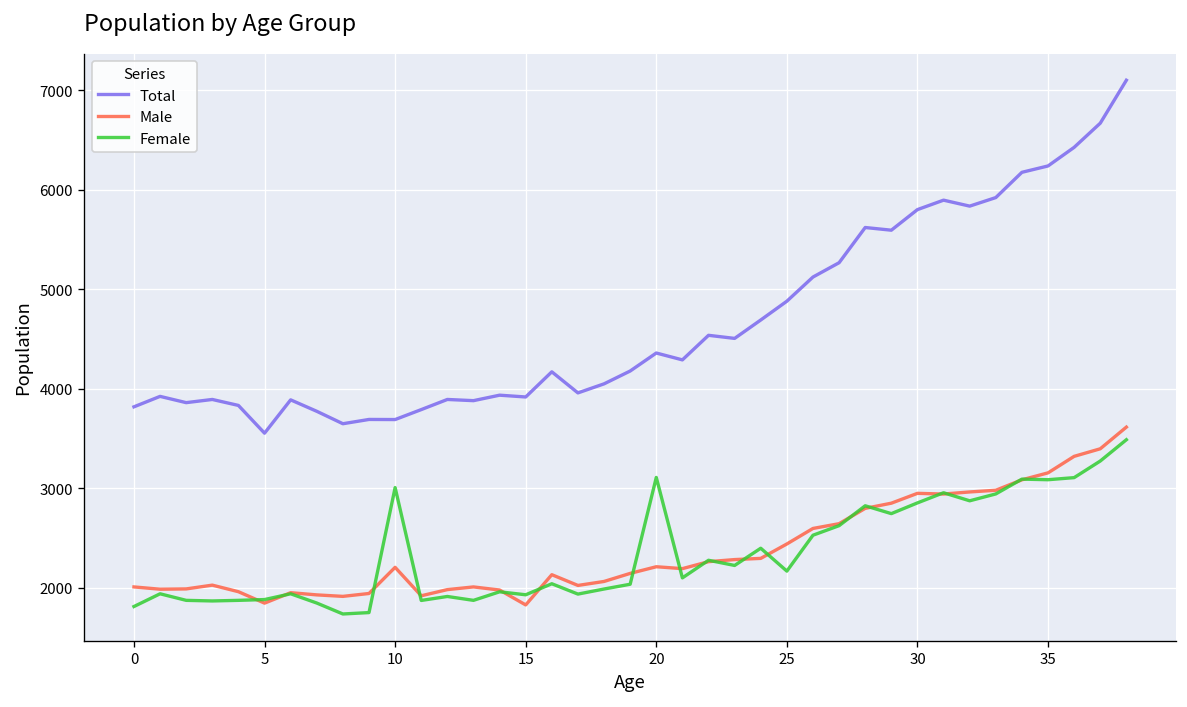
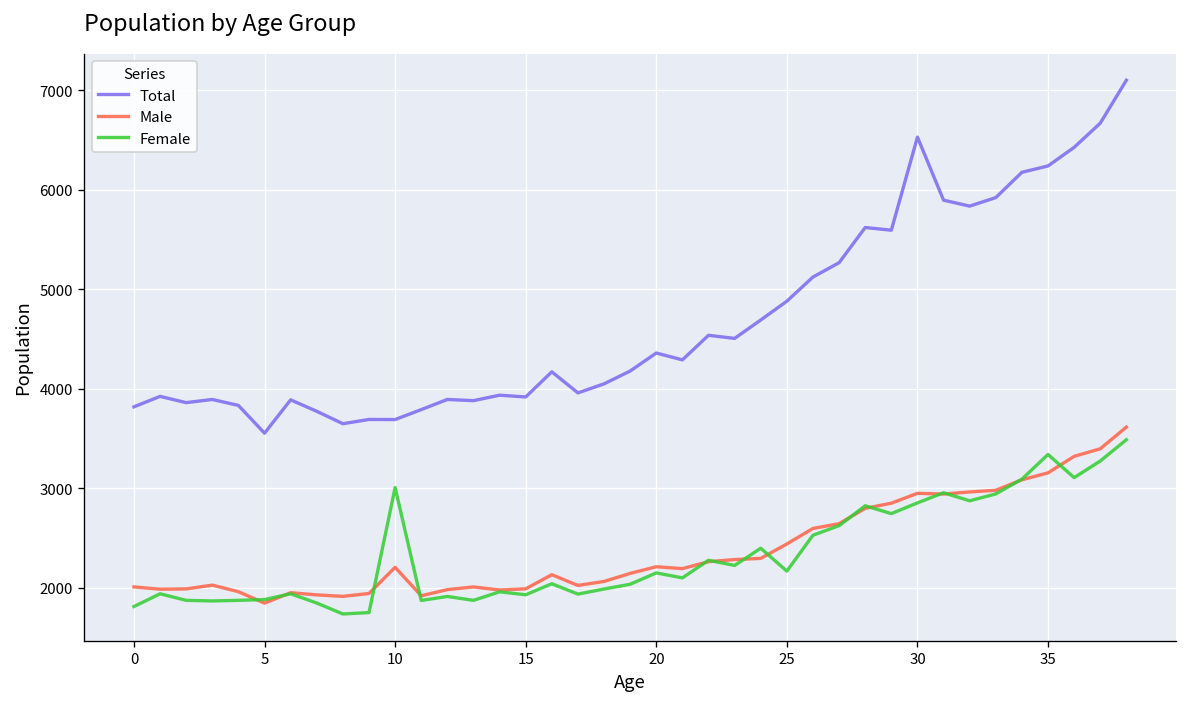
Male, 15: 1800 -> 2000
Female, 20: 3100 -> 2100
Total, 30: 5800 -> 6500
Female, 35: 3100 -> 3300
